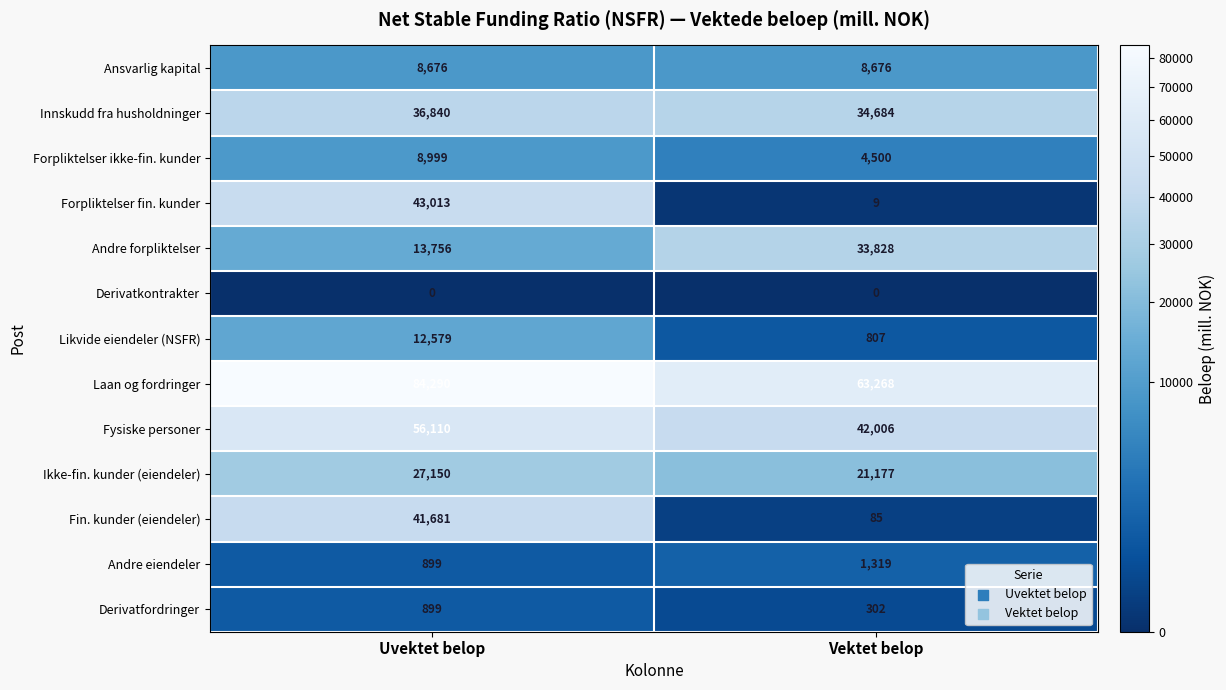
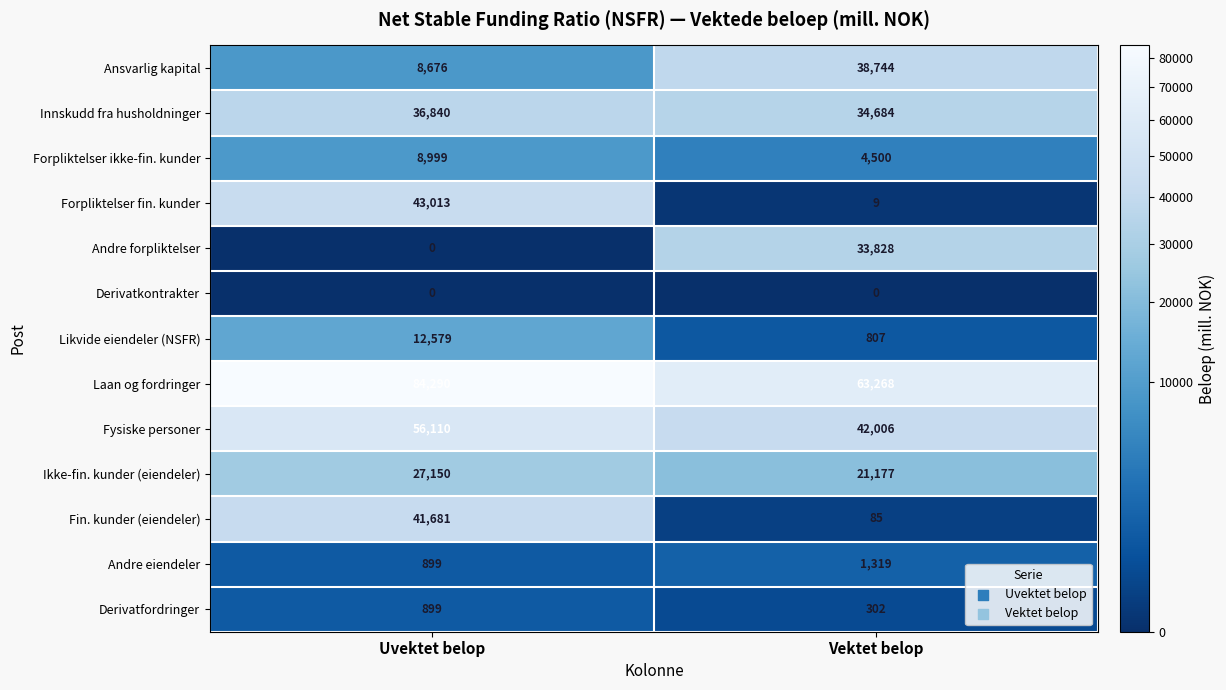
Ansvarlig kapital, Vektet belop: 8,676 -> 38,744
Andre forpliktelser, Uvektet belop: 13,756 -> 0
